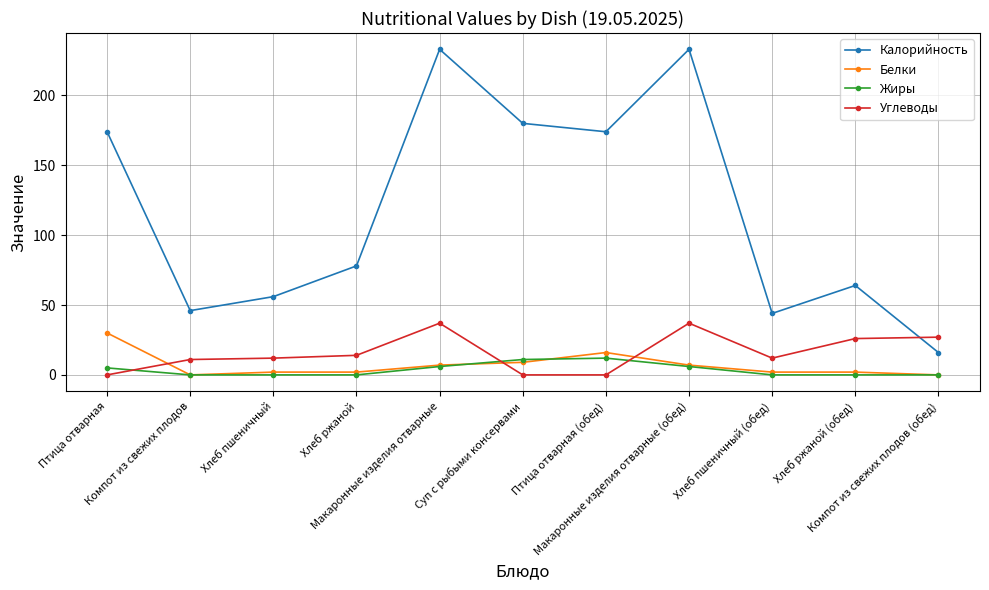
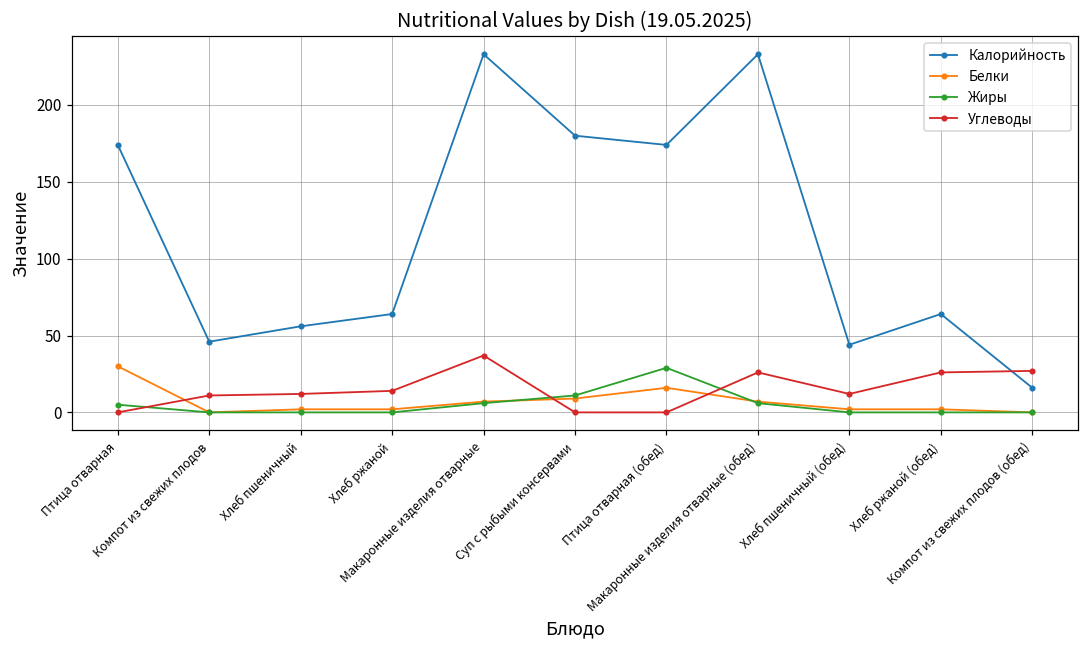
Калорийность, Хлеб ржаной: 78 -> 64
Жиры, Птица отварная (обед): 12 -> 29
Углеводы, Макаронные изделия отварные (обед): 37 -> 26
